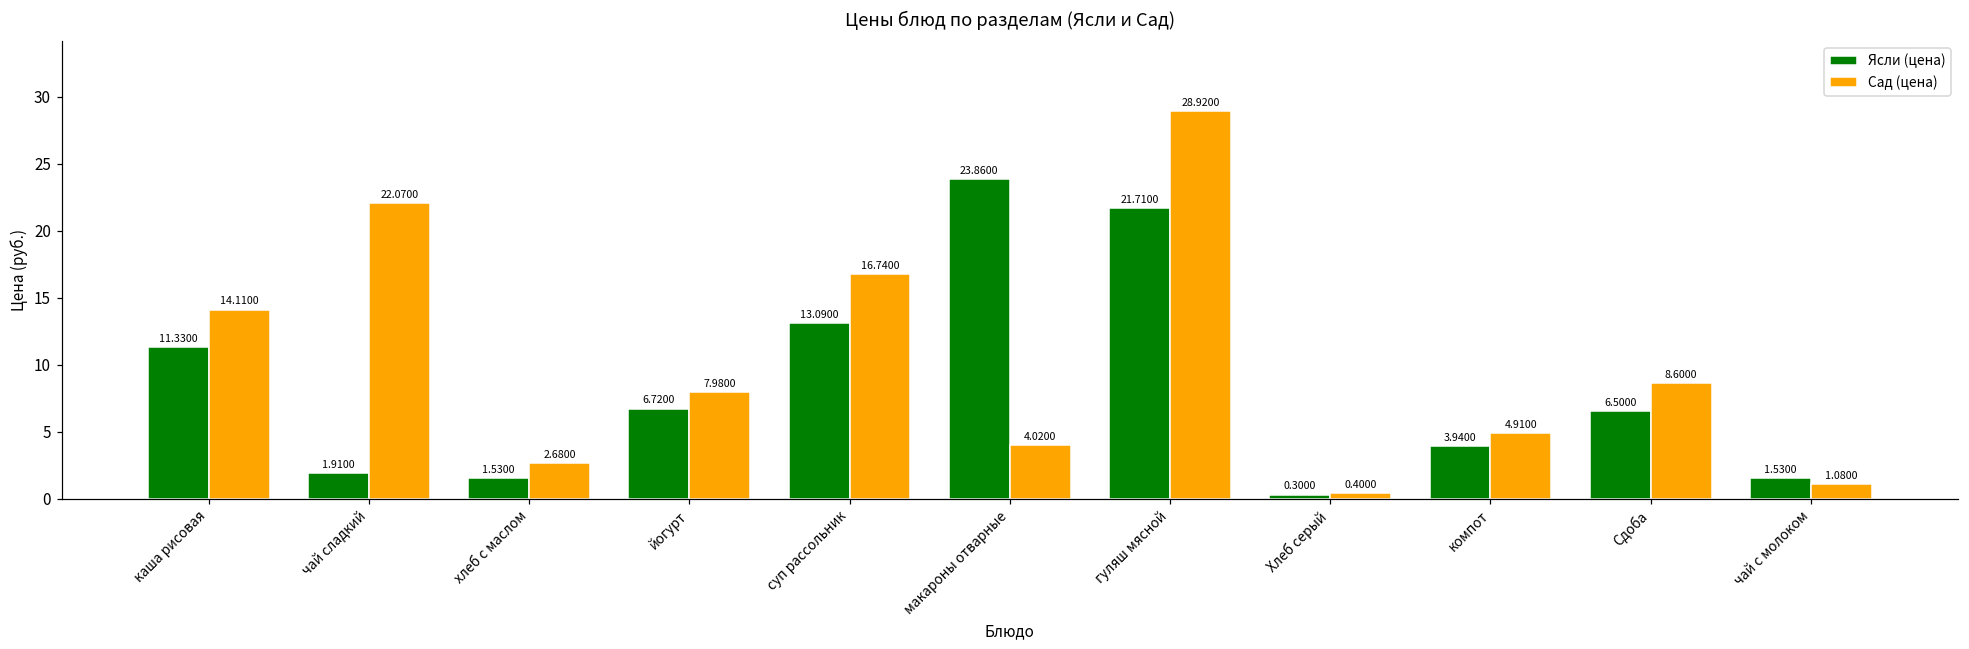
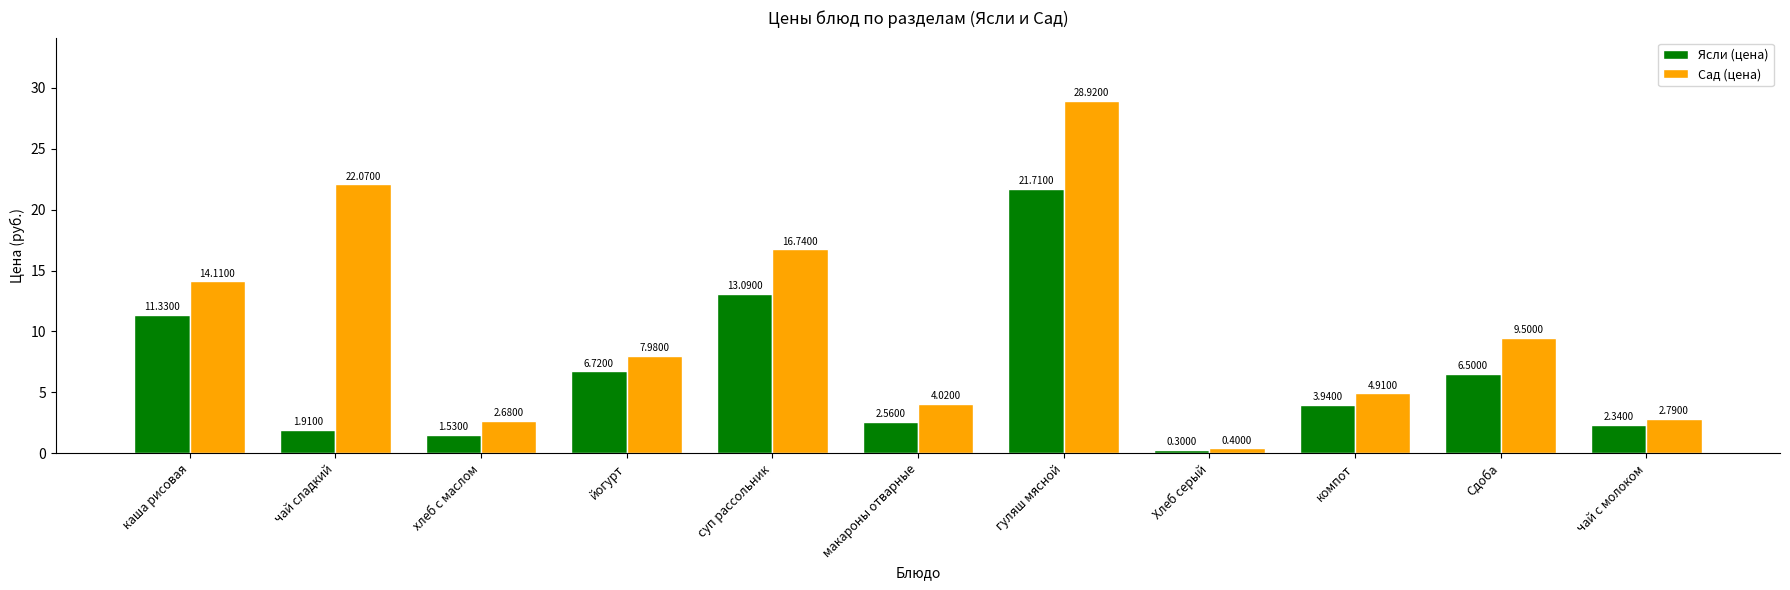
Ясли (цена), макароны отварные: 23.8600 -> 2.5600
Сад (цена), Сдоба: 8.6000 -> 9.5000
Ясли (цена), чай с молоком: 1.5300 -> 2.3400
Сад (цена), чай с молоком: 1.0800 -> 2.7900
